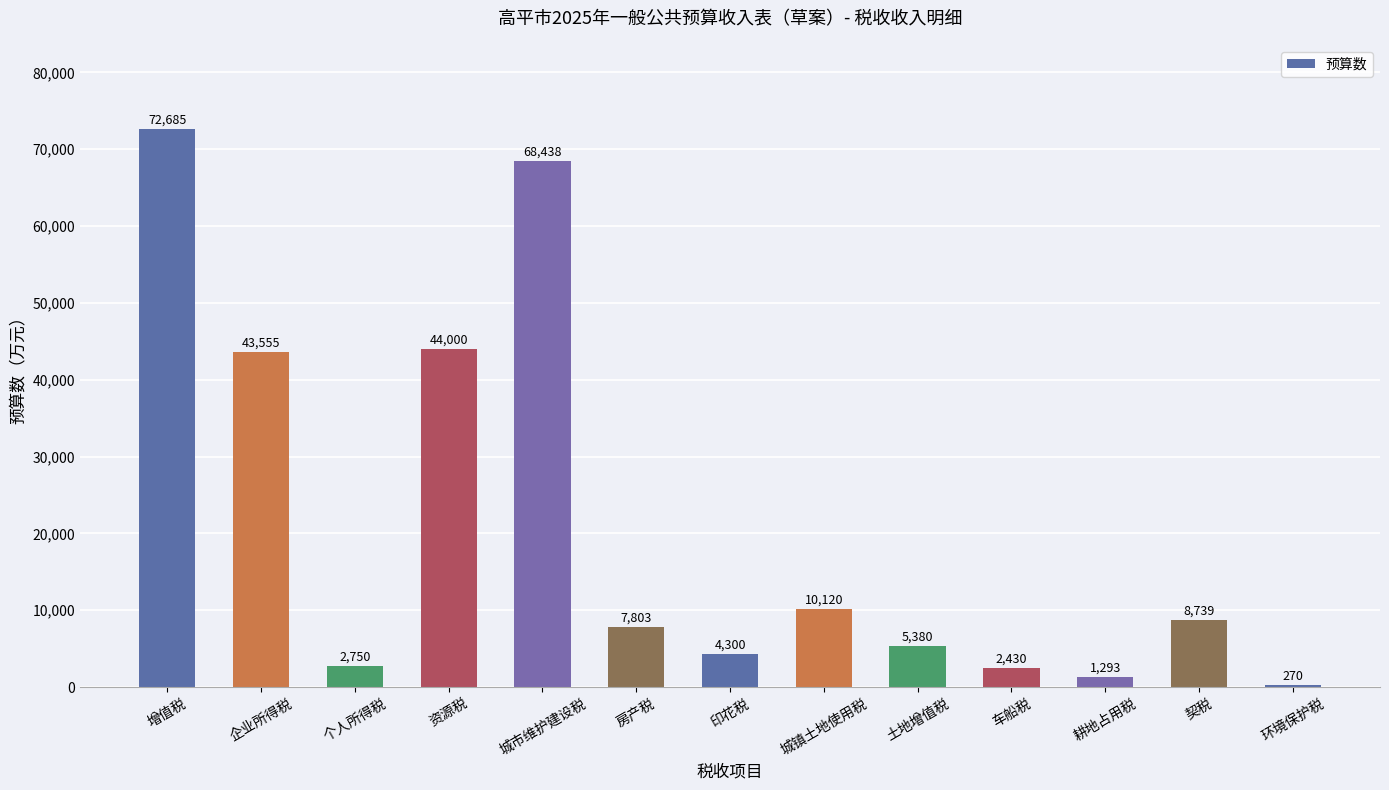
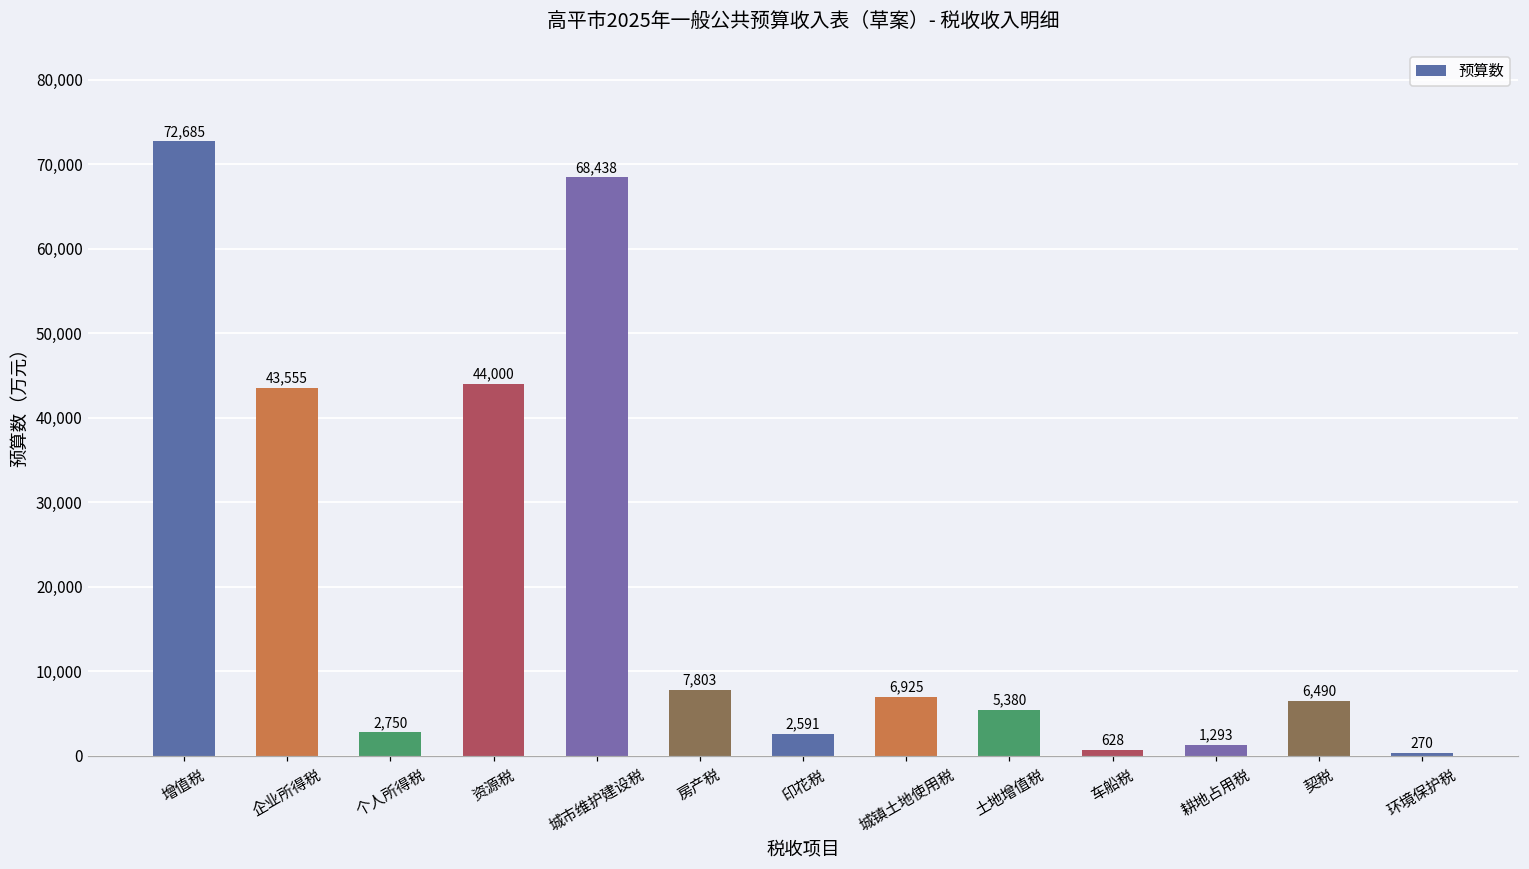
印花税: 4,300 -> 2,591
城镇土地使用税: 10,120 -> 6,925
车船税: 2,430 -> 628
契税: 8,739 -> 6,490
